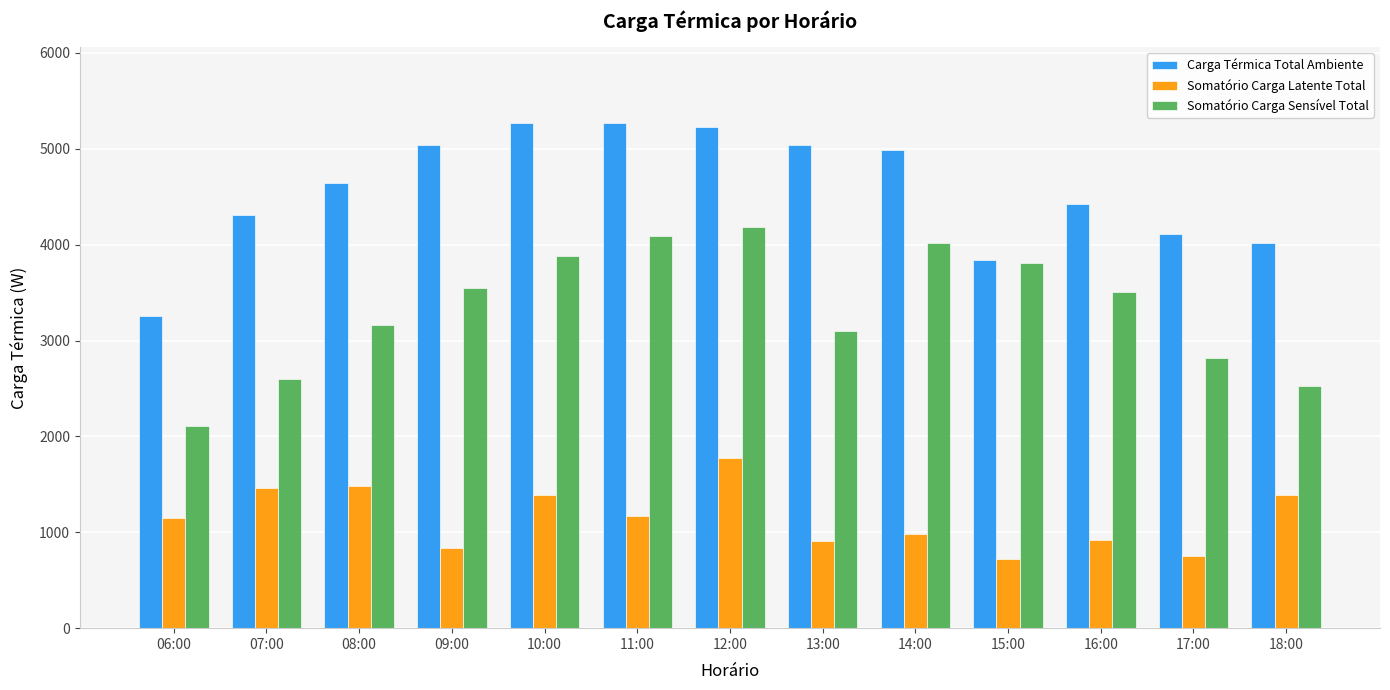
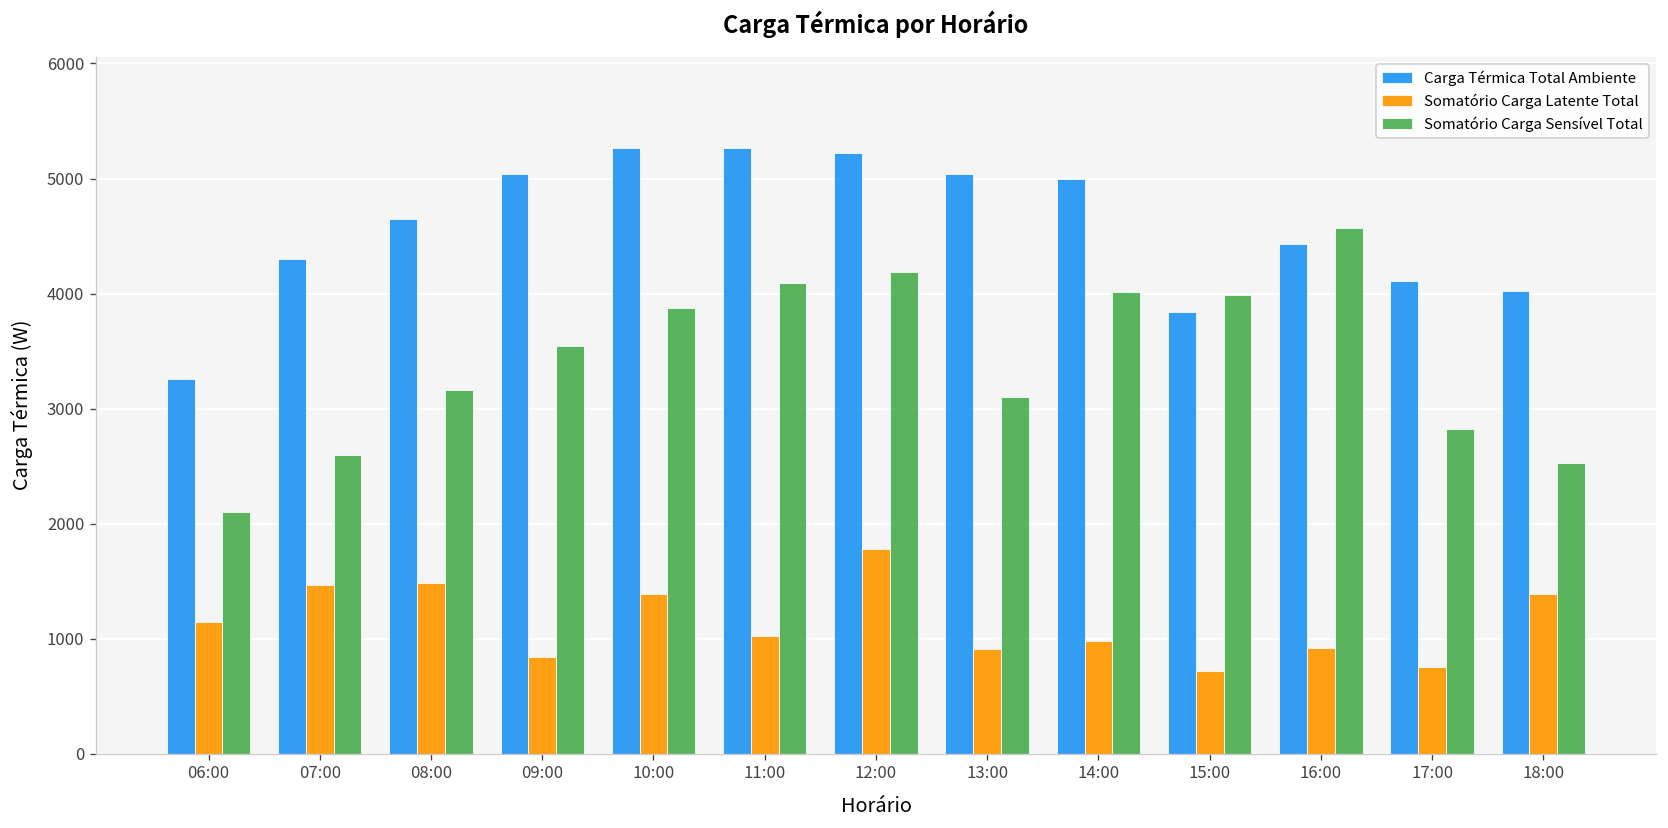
Somatório Carga Latente Total, 11:00: 1200 -> 1000
Somatório Carga Sensível Total, 15:00: 3800 -> 4000
Somatório Carga Sensível Total, 16:00: 3500 -> 4600
